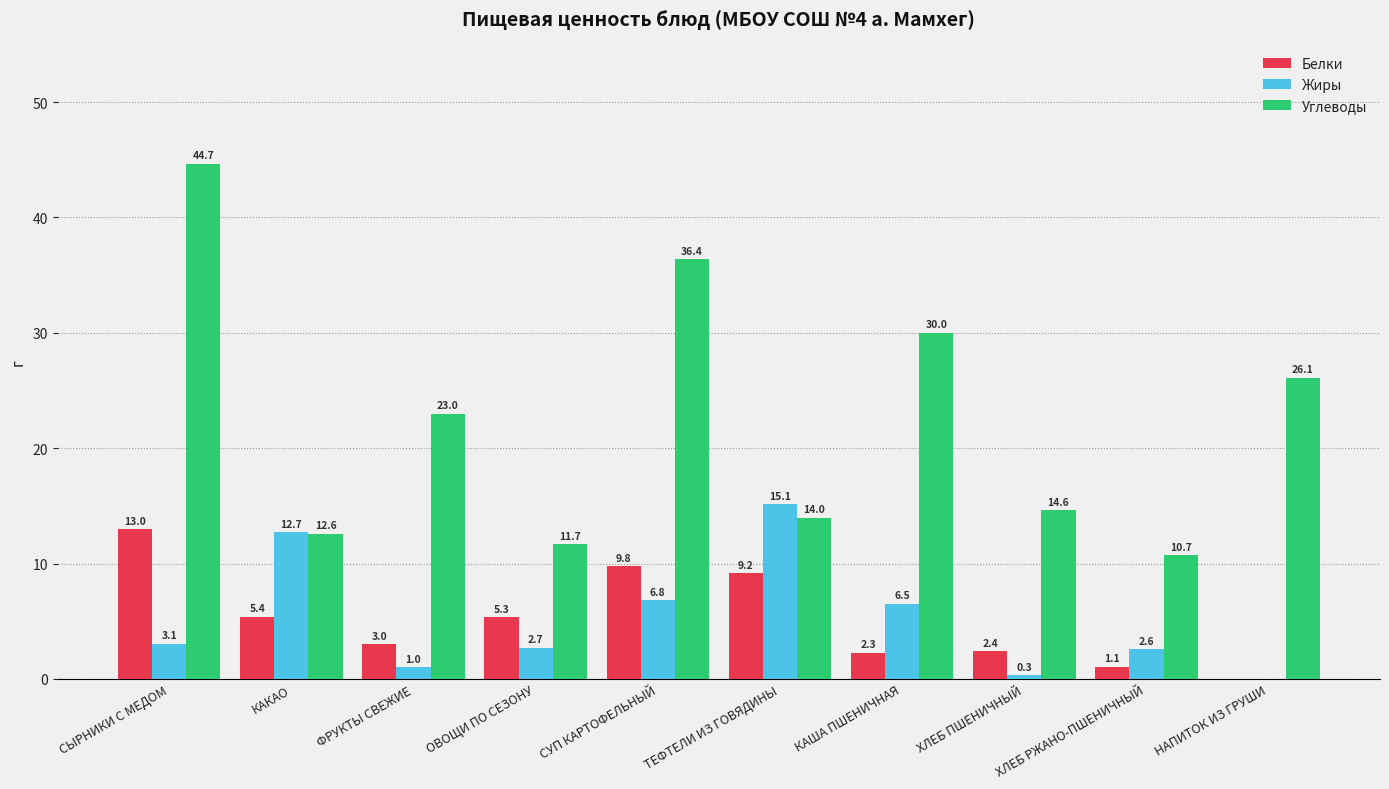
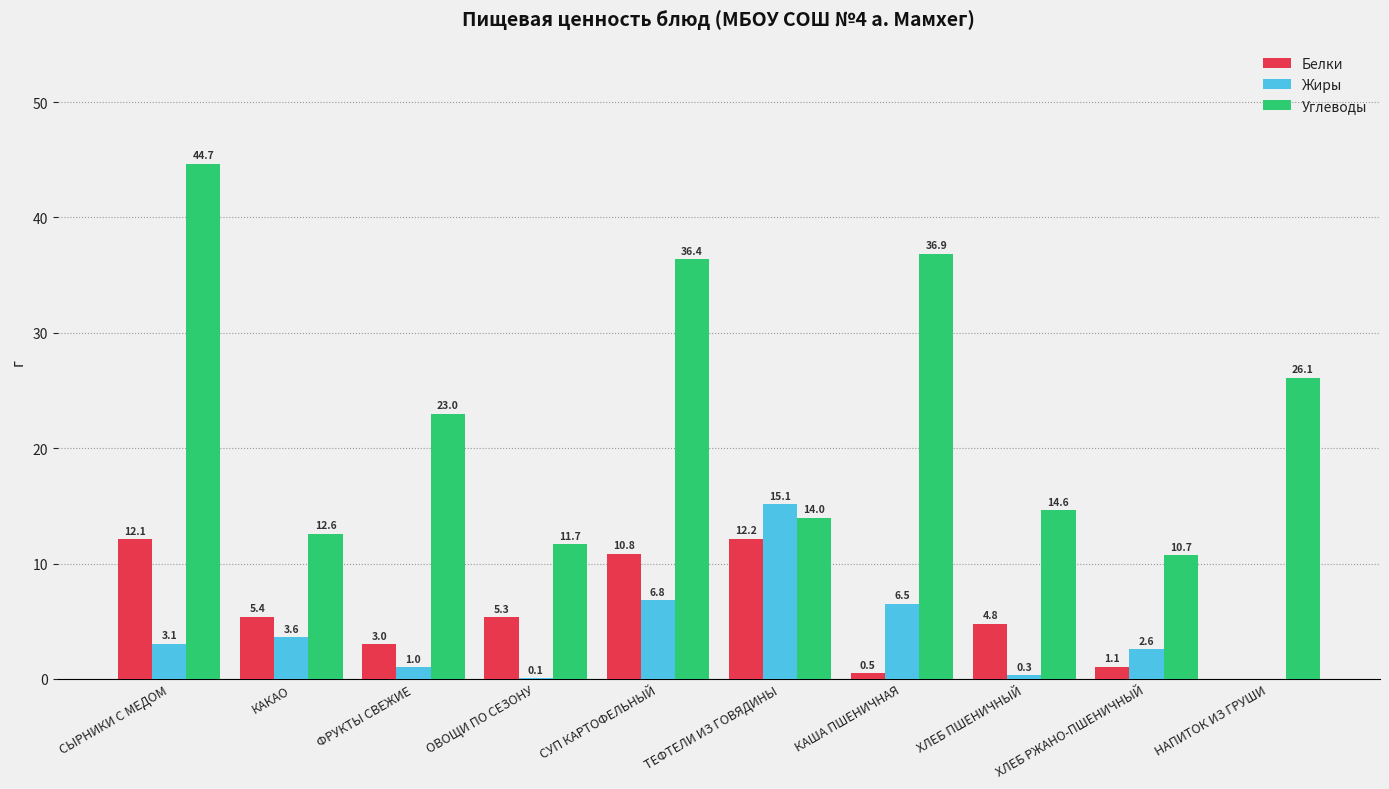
Белки, СЫРНИКИ С МЕДОМ: 13.0 -> 12.1
Жиры, КАКАО: 12.7 -> 3.6
Жиры, ОВОЩИ ПО СЕЗОНУ: 2.7 -> 0.1
Белки, СУП КАРТОФЕЛЬНЫЙ: 9.8 -> 10.8
Белки, ТЕФТЕЛИ ИЗ ГОВЯДИНЫ: 9.2 -> 12.2
Белки, КАША ПШЕНИЧНАЯ: 2.3 -> 0.5
Углеводы, КАША ПШЕНИЧНАЯ: 30.0 -> 36.9
Белки, ХЛЕБ ПШЕНИЧНЫЙ: 2.4 -> 4.8
